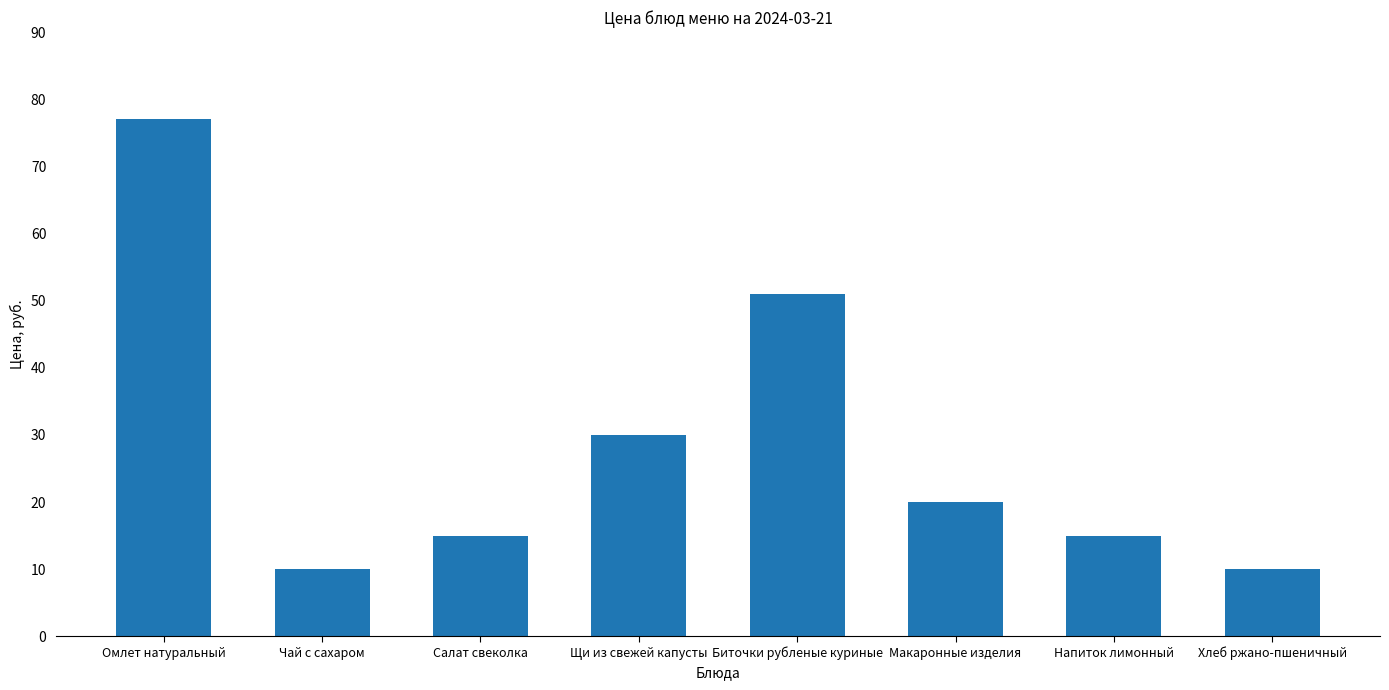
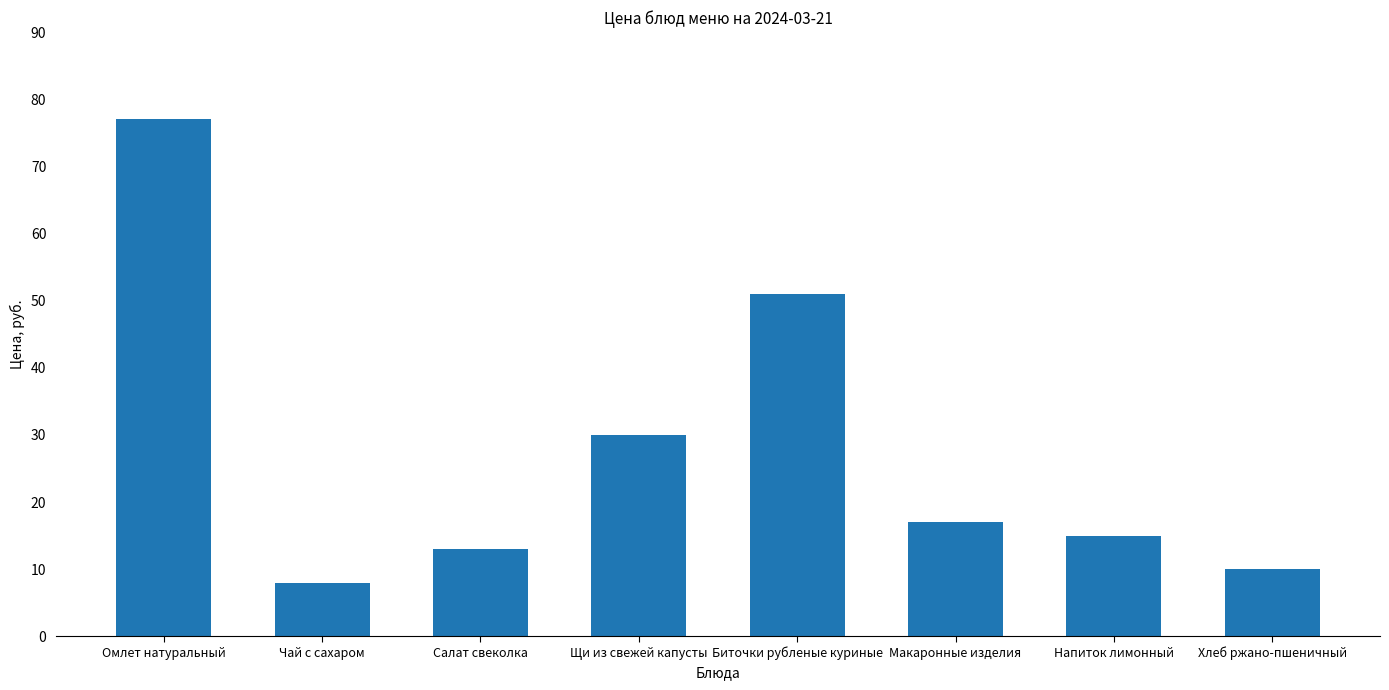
Чай с сахаром: 10 -> 8
Салат свеколка: 15 -> 13
Макаронные изделия: 20 -> 17
